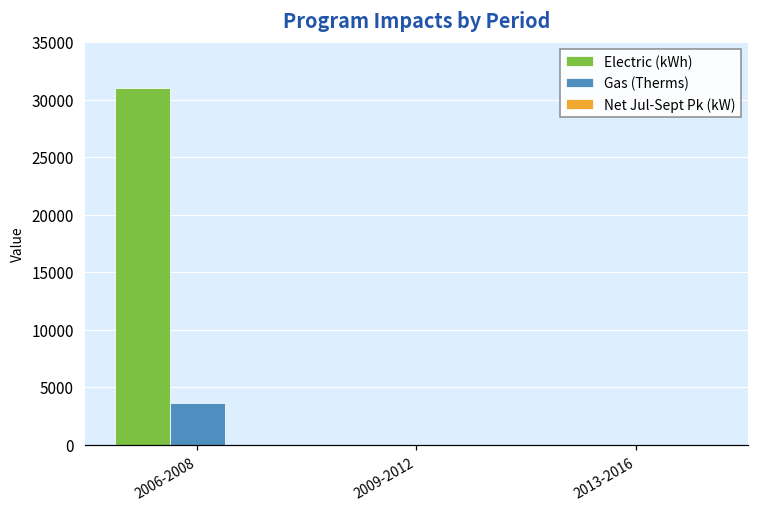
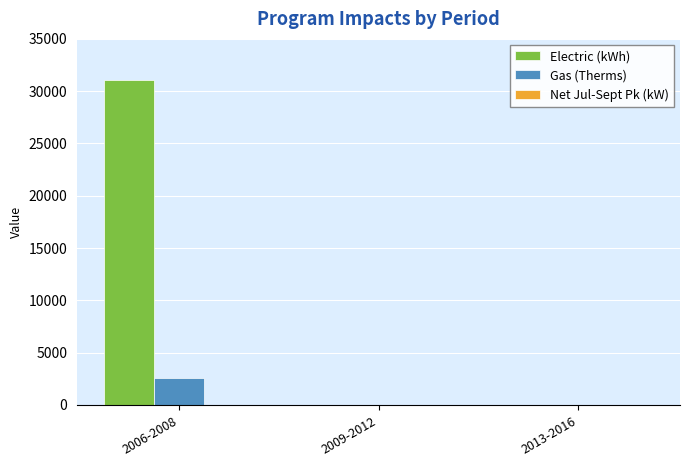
Gas (Therms), 2006-2008: 3600 -> 2600
